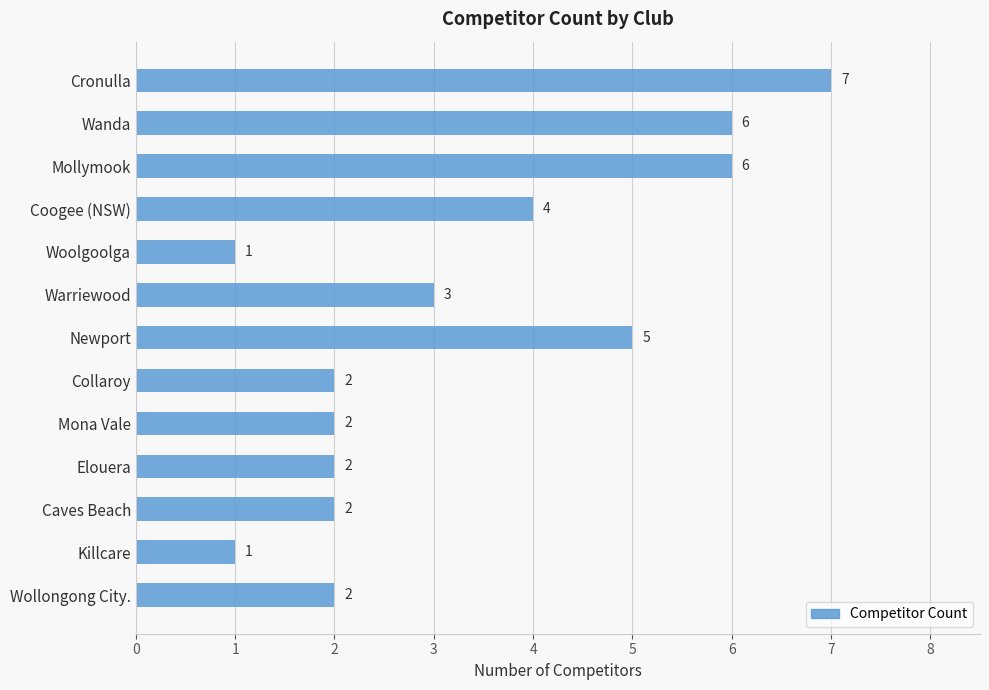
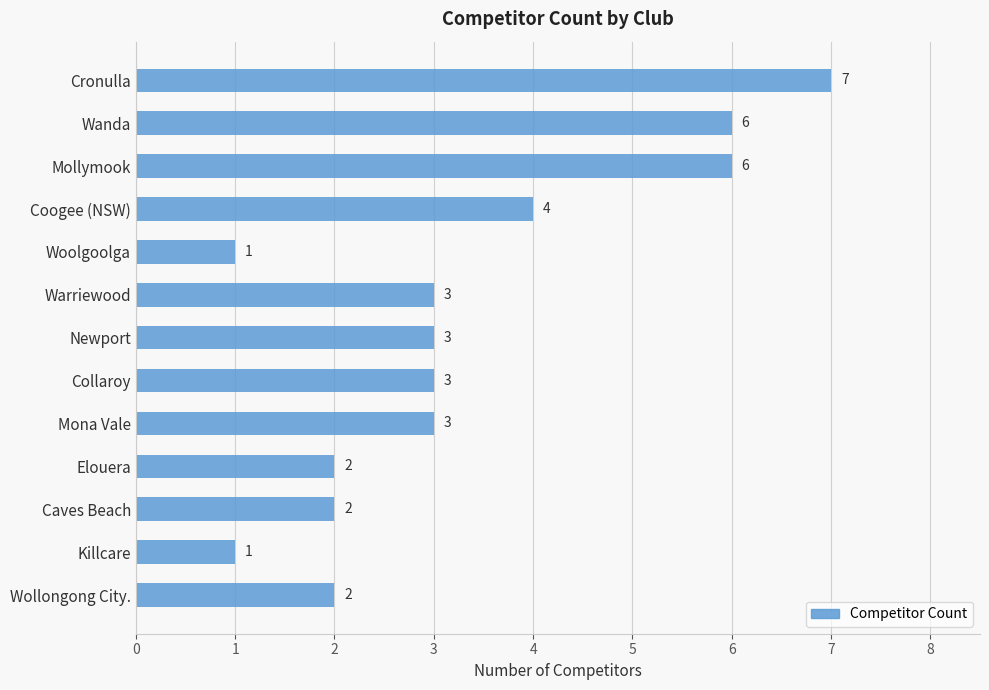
Newport: 5 -> 3
Collaroy: 2 -> 3
Mona Vale: 2 -> 3
